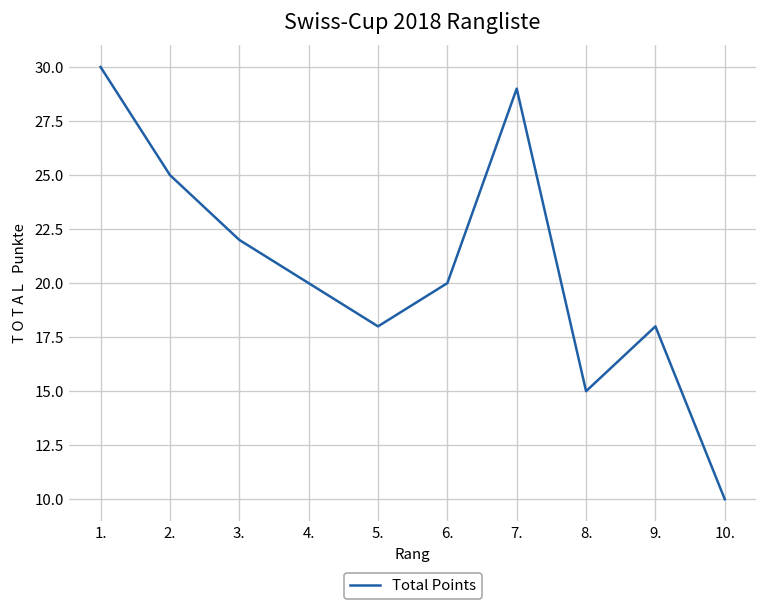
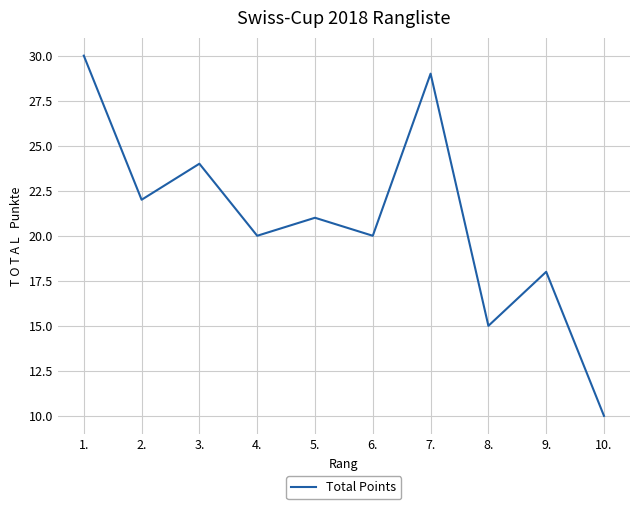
2.: 25 -> 22
3.: 22 -> 24
5.: 18 -> 21
